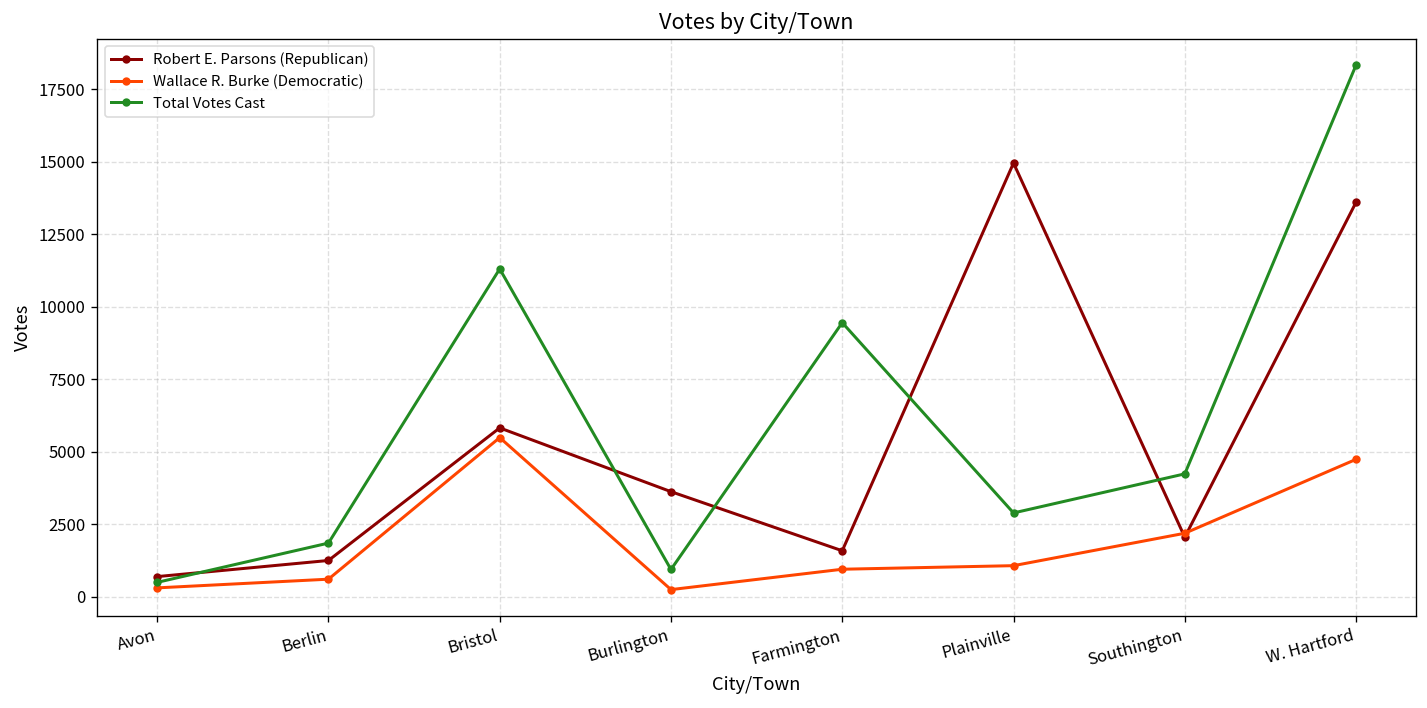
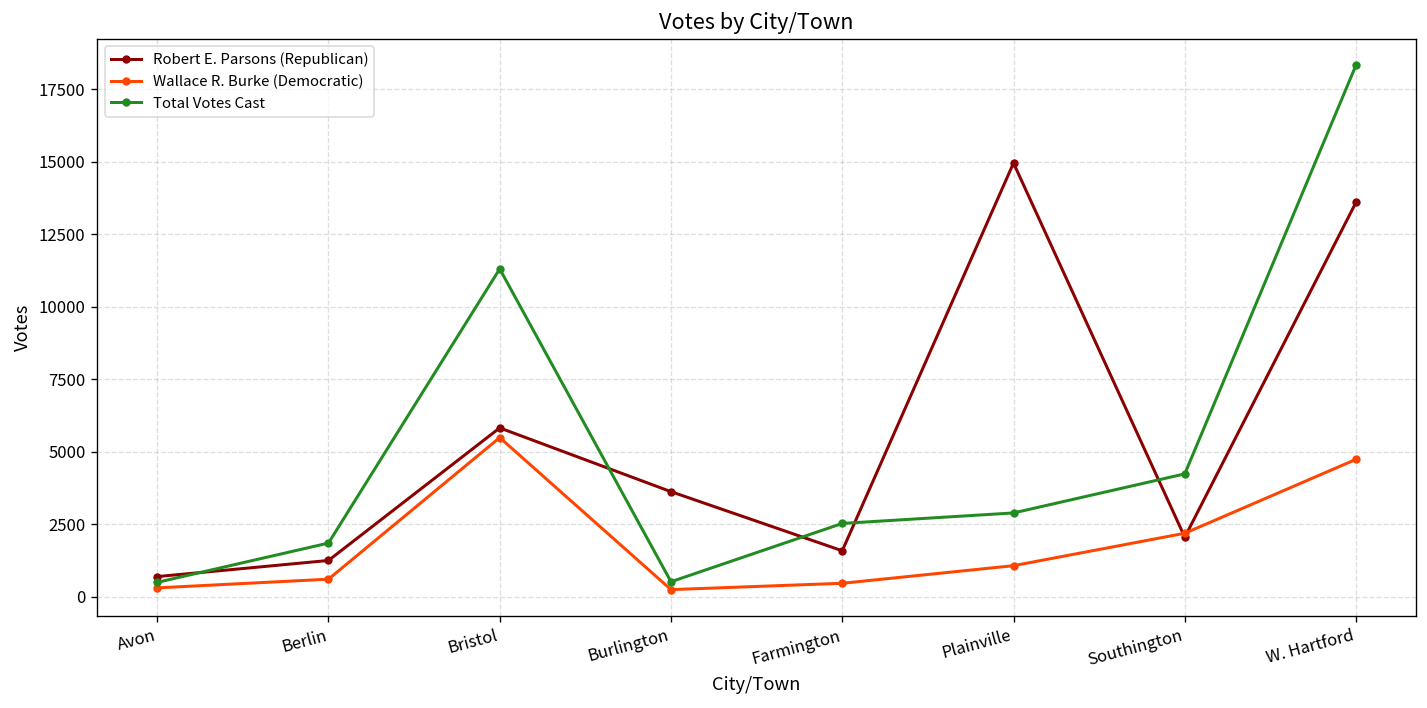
Total Votes Cast, Burlington: 900 -> 500
Wallace R. Burke (Democratic), Farmington: 900 -> 500
Total Votes Cast, Farmington: 9400 -> 2500
